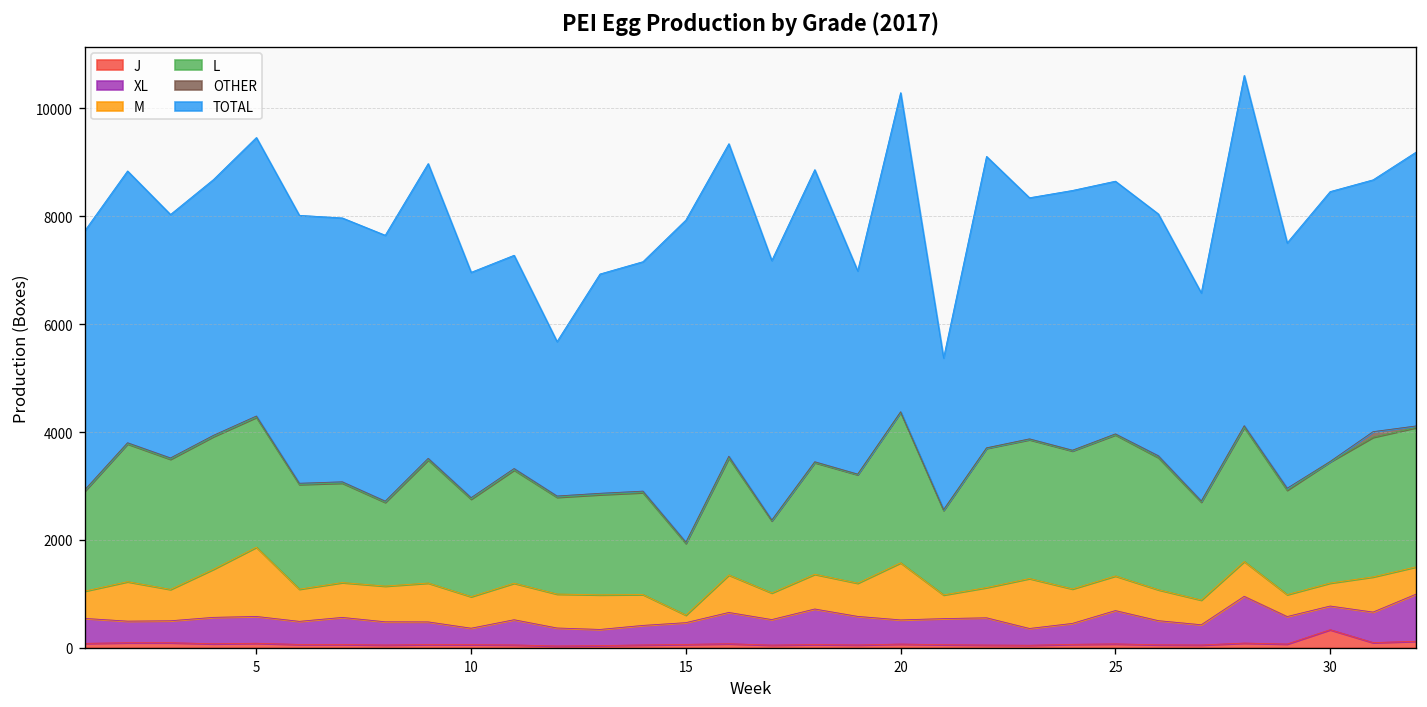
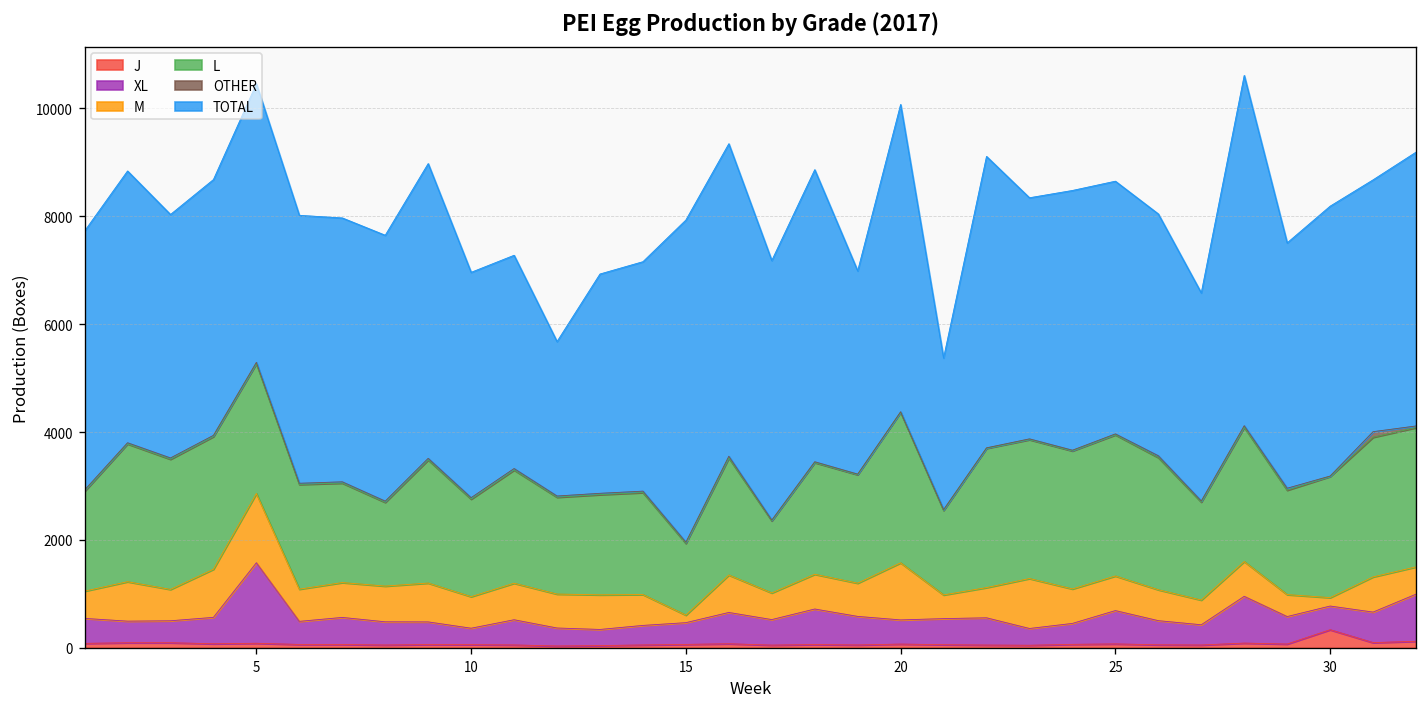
XL, 5: 500 -> 1500
TOTAL, 20: 5900 -> 5700
M, 30: 400 -> 200
